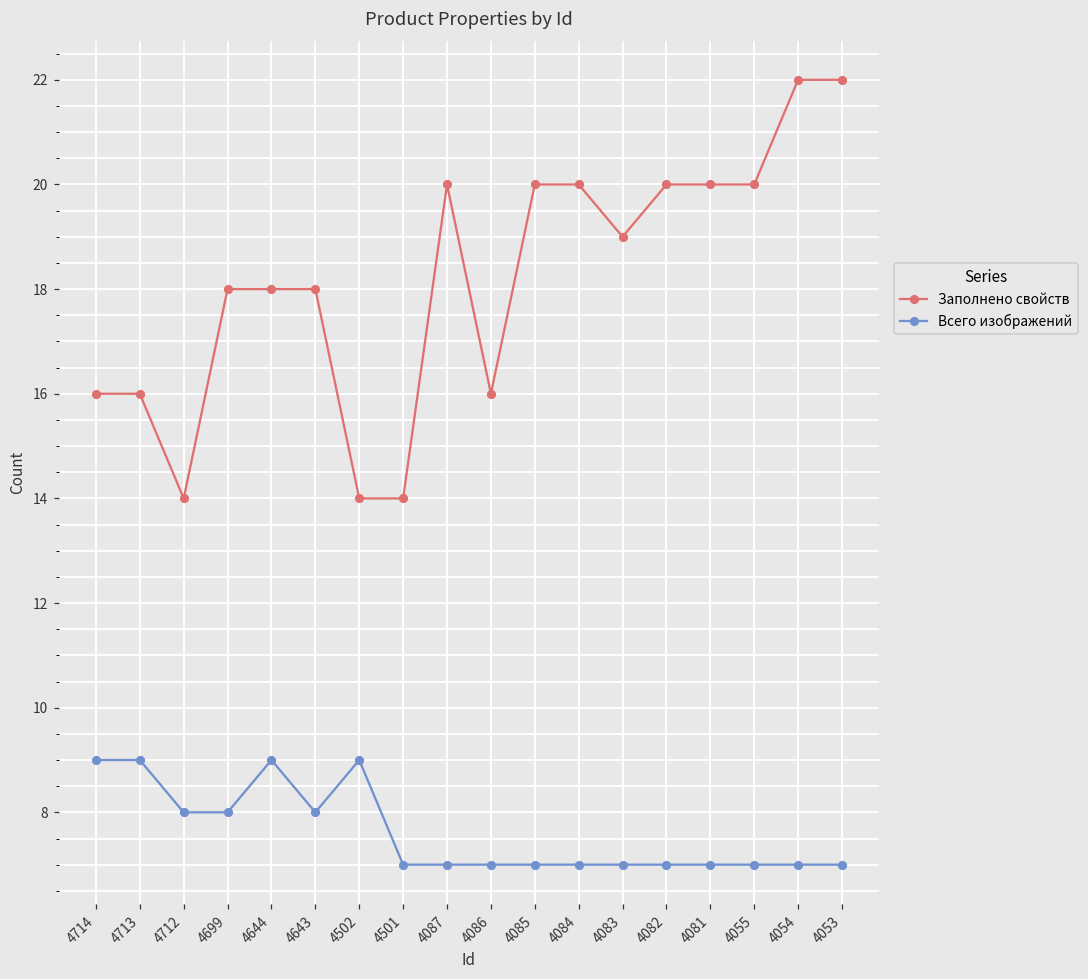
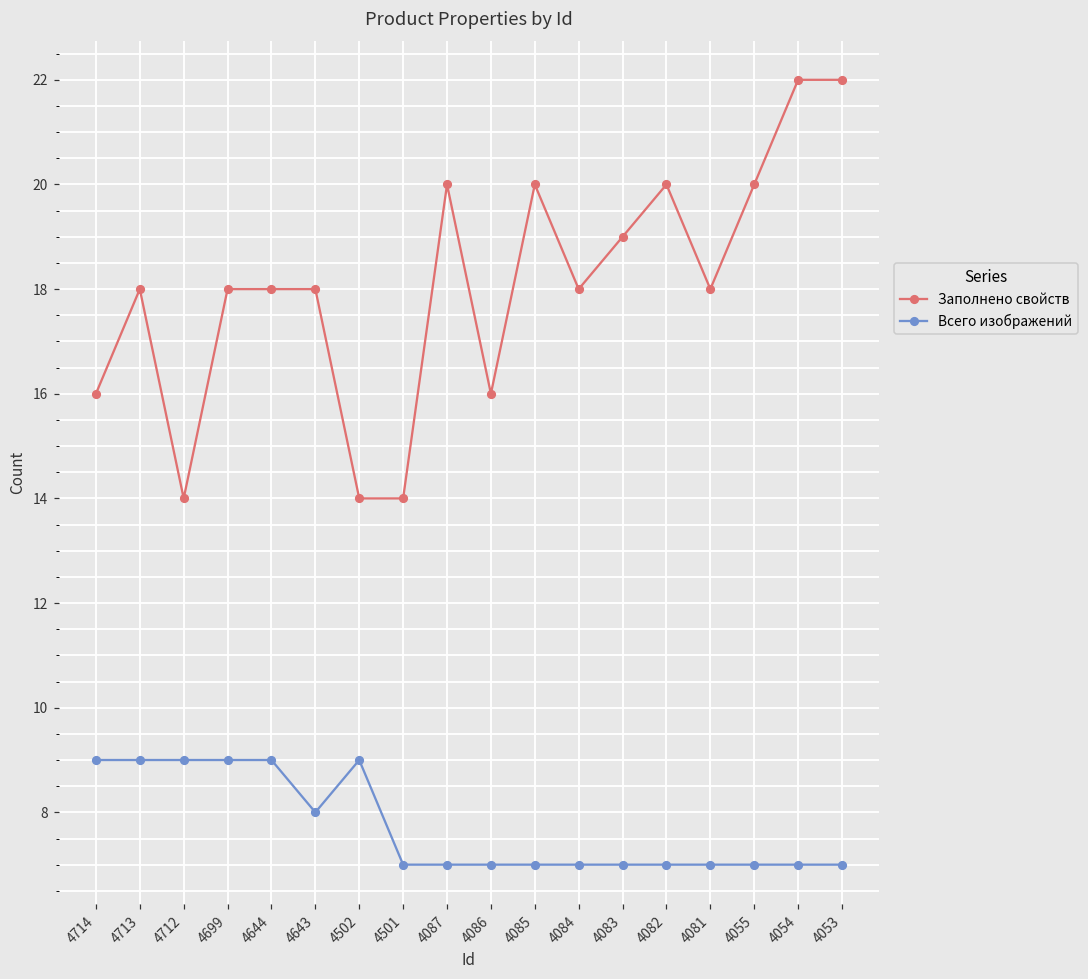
Заполнено свойств, 4713: 16 -> 18
Всего изображений, 4712: 8 -> 9
Всего изображений, 4699: 8 -> 9
Заполнено свойств, 4084: 20 -> 18
Заполнено свойств, 4081: 20 -> 18
